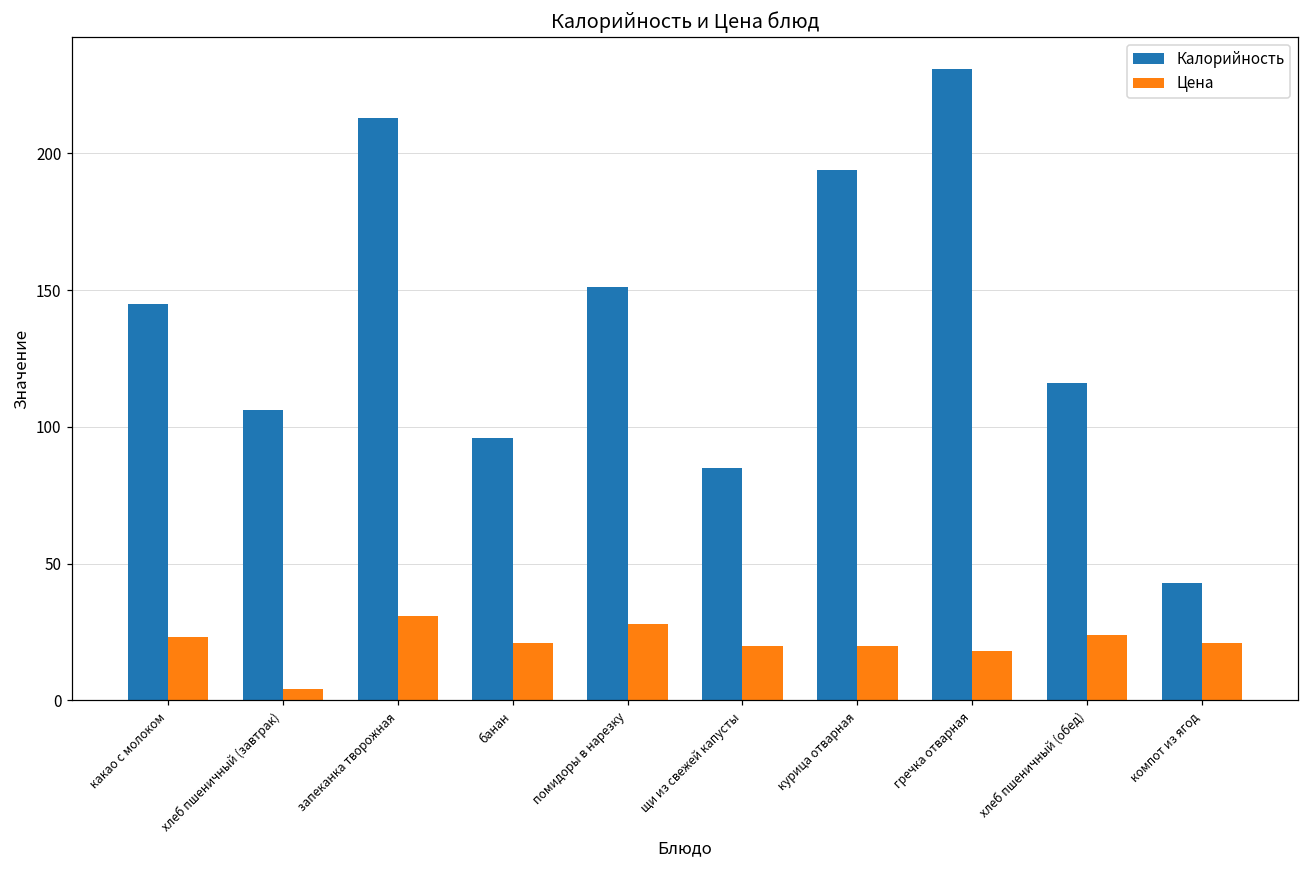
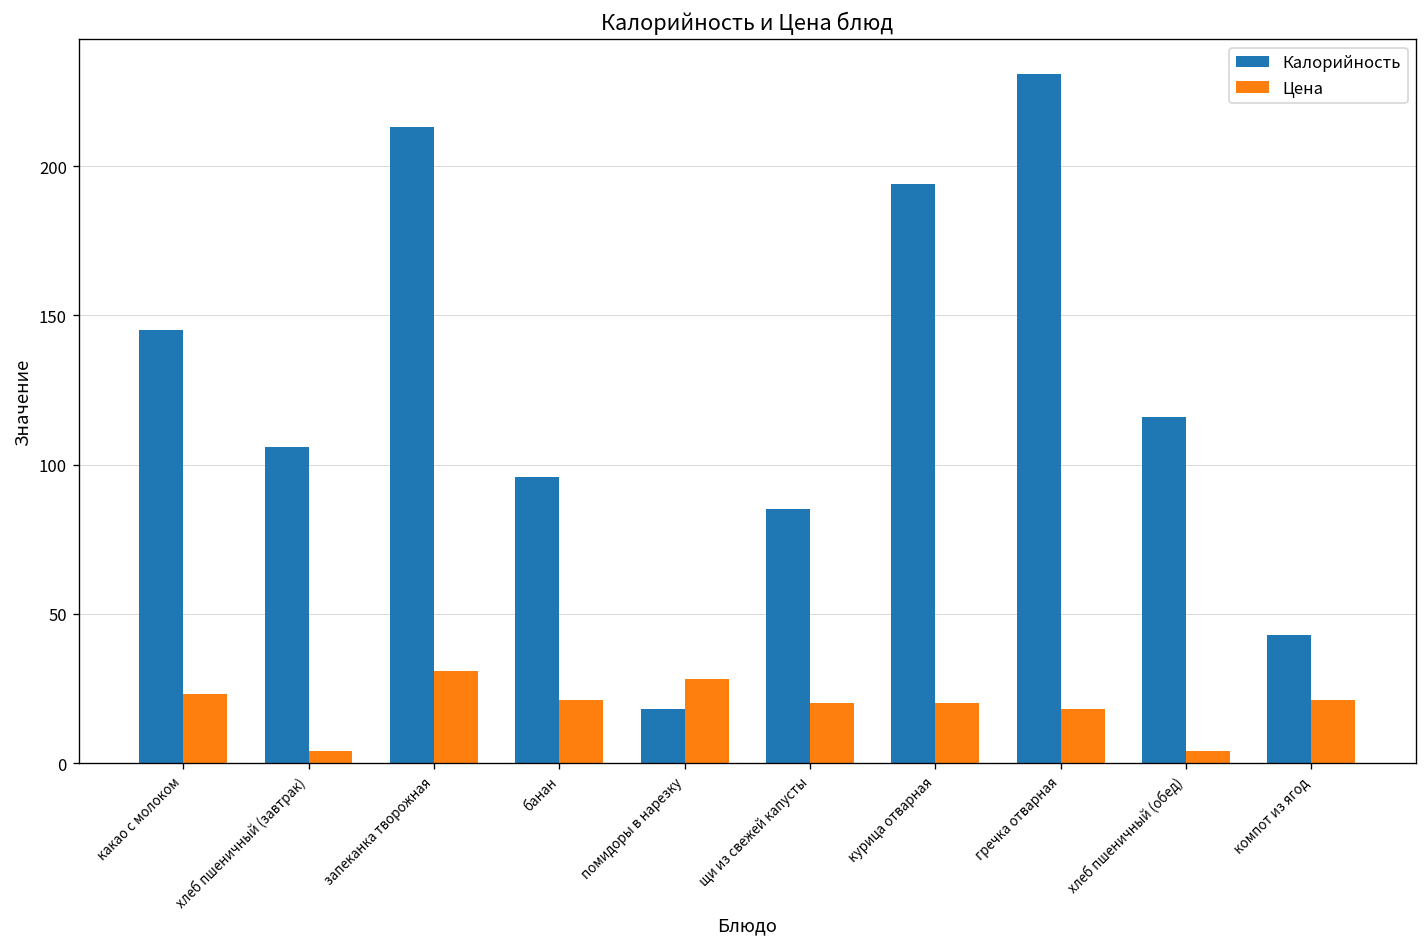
Калорийность, помидоры в нарезку: 151 -> 18
Цена, хлеб пшеничный (обед): 24 -> 4
